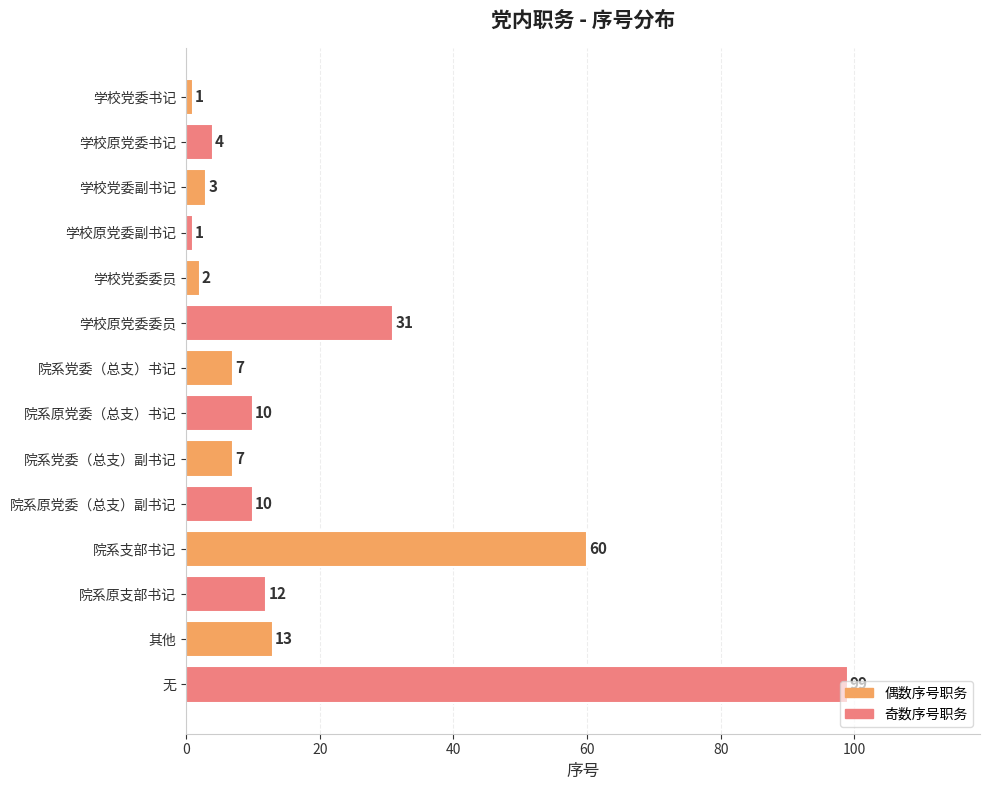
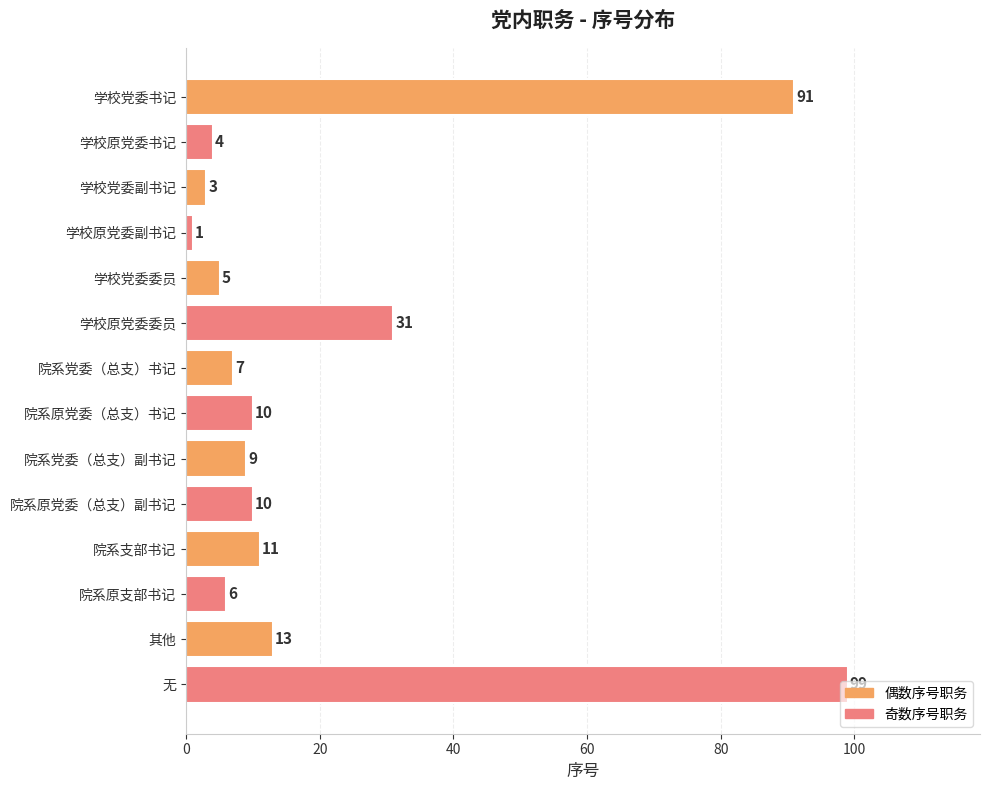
学校党委书记: 1 -> 91
学校党委委员: 2 -> 5
院系党委（总支）副书记: 7 -> 9
院系支部书记: 60 -> 11
院系原支部书记: 12 -> 6
